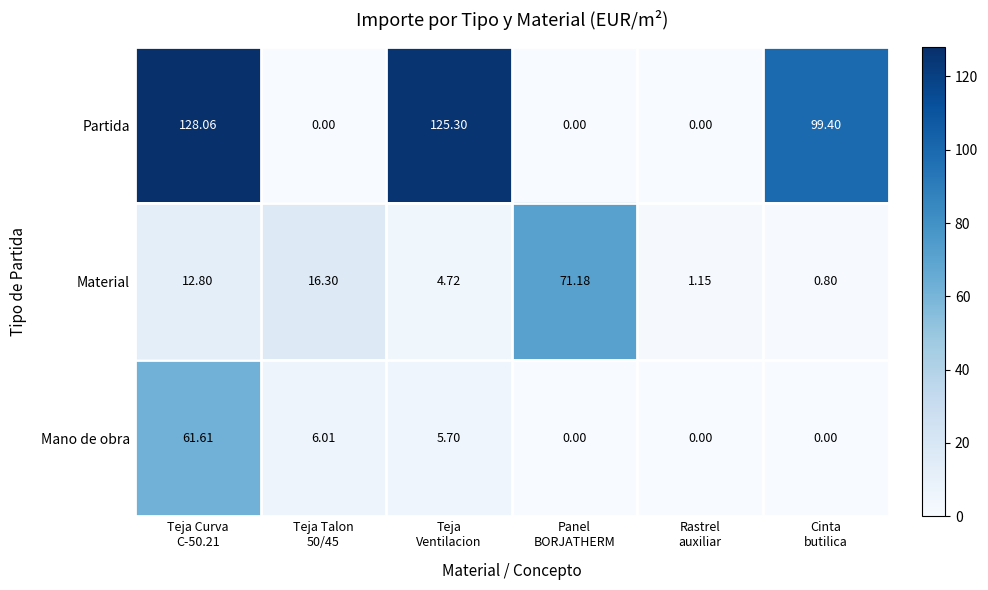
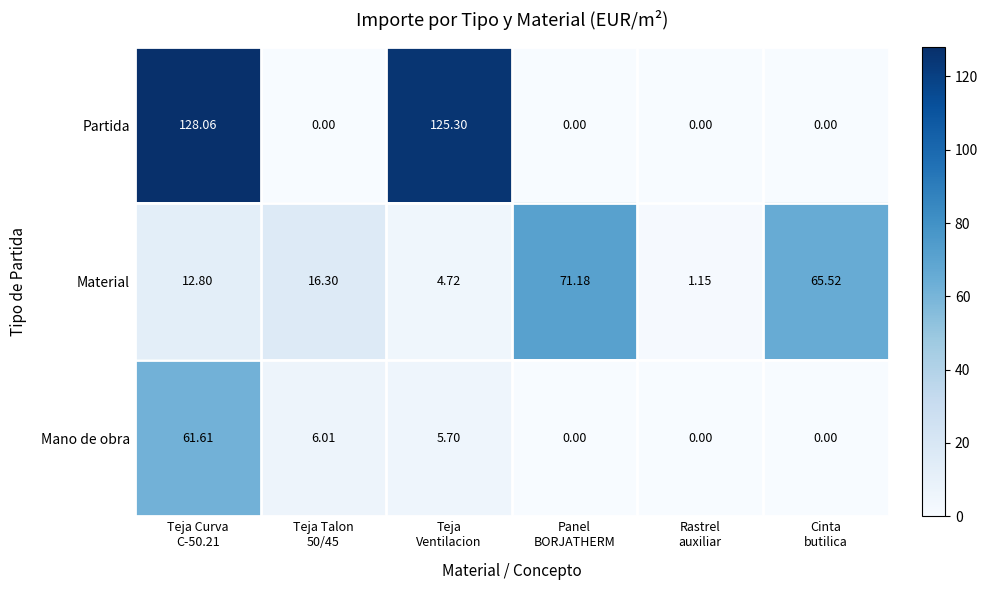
Partida, Cinta butilica: 99.40 -> 0.00
Material, Cinta butilica: 0.80 -> 65.52
